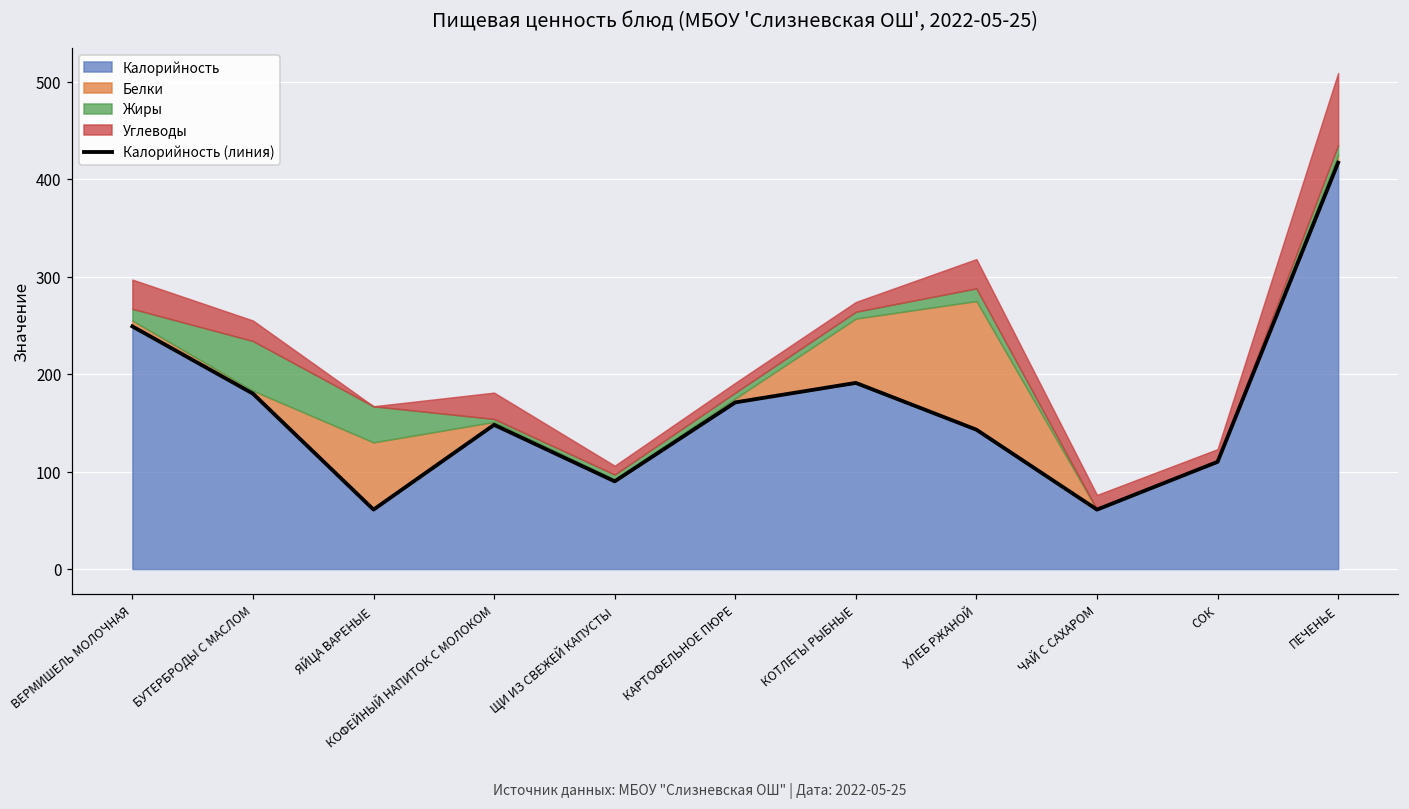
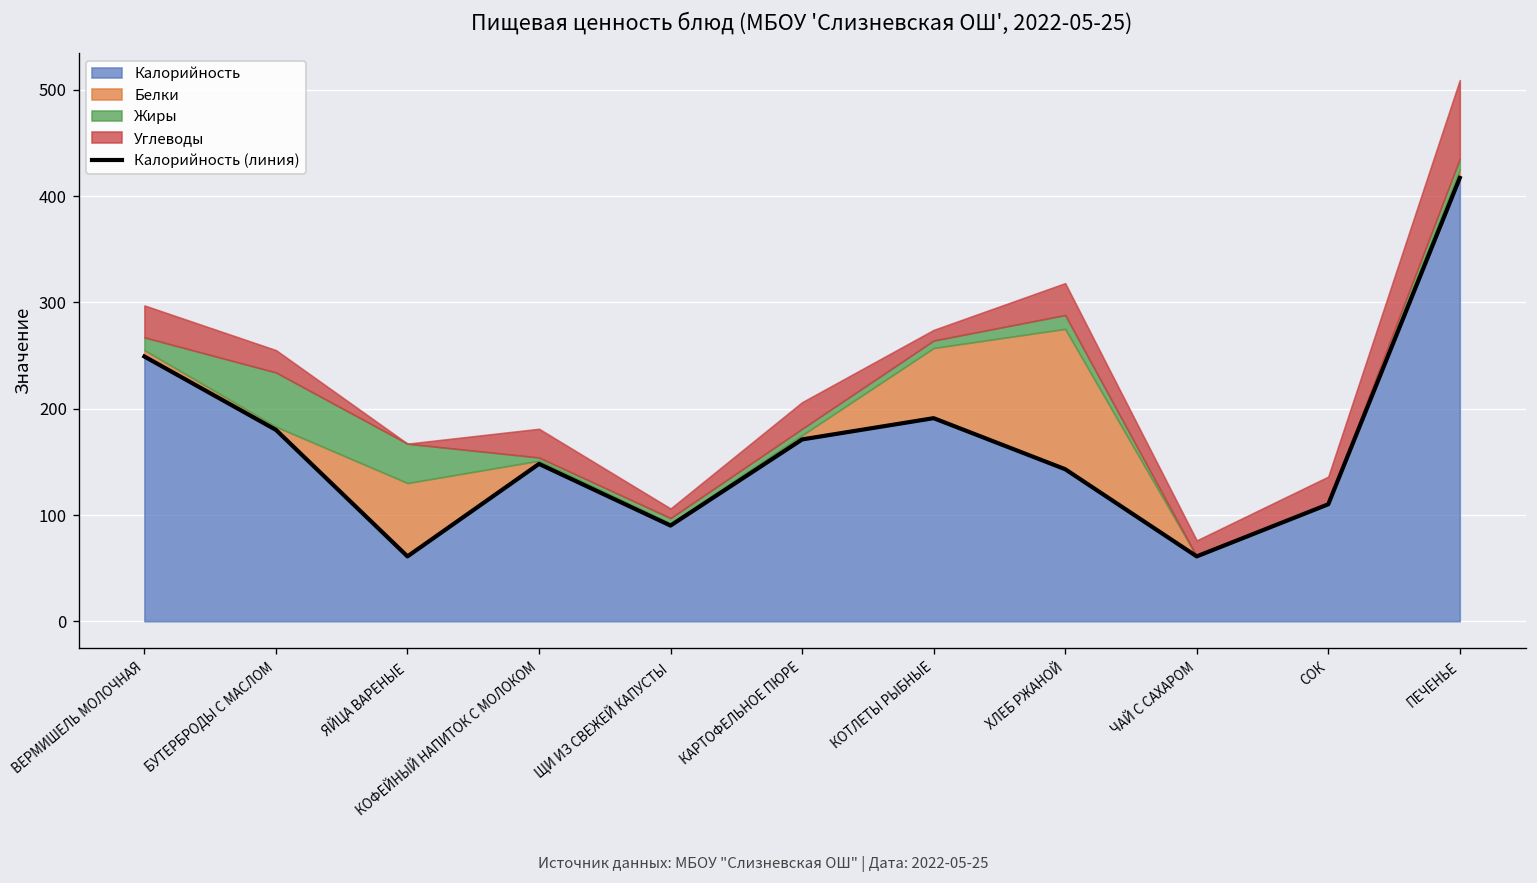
Углеводы, КАРТОФЕЛЬНОЕ ПЮРЕ: 10 -> 30
Углеводы, СОК: 10 -> 30
